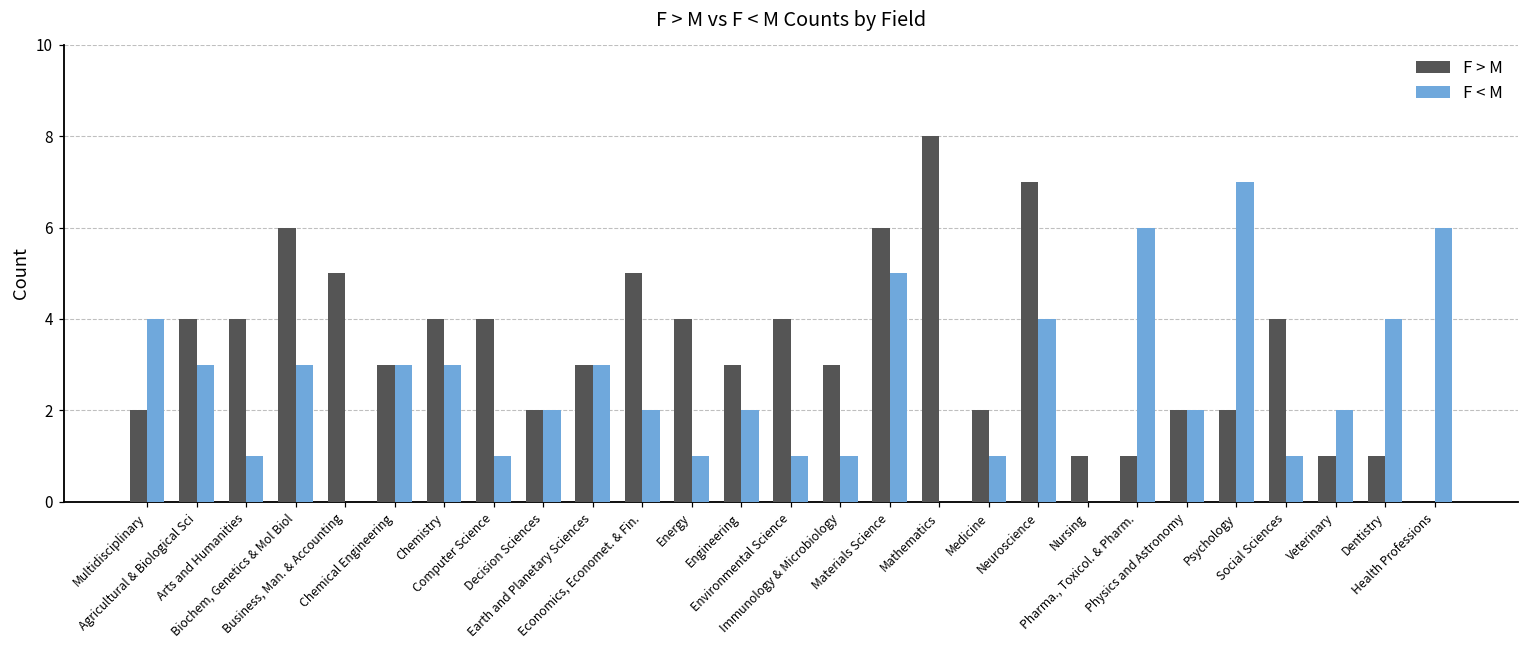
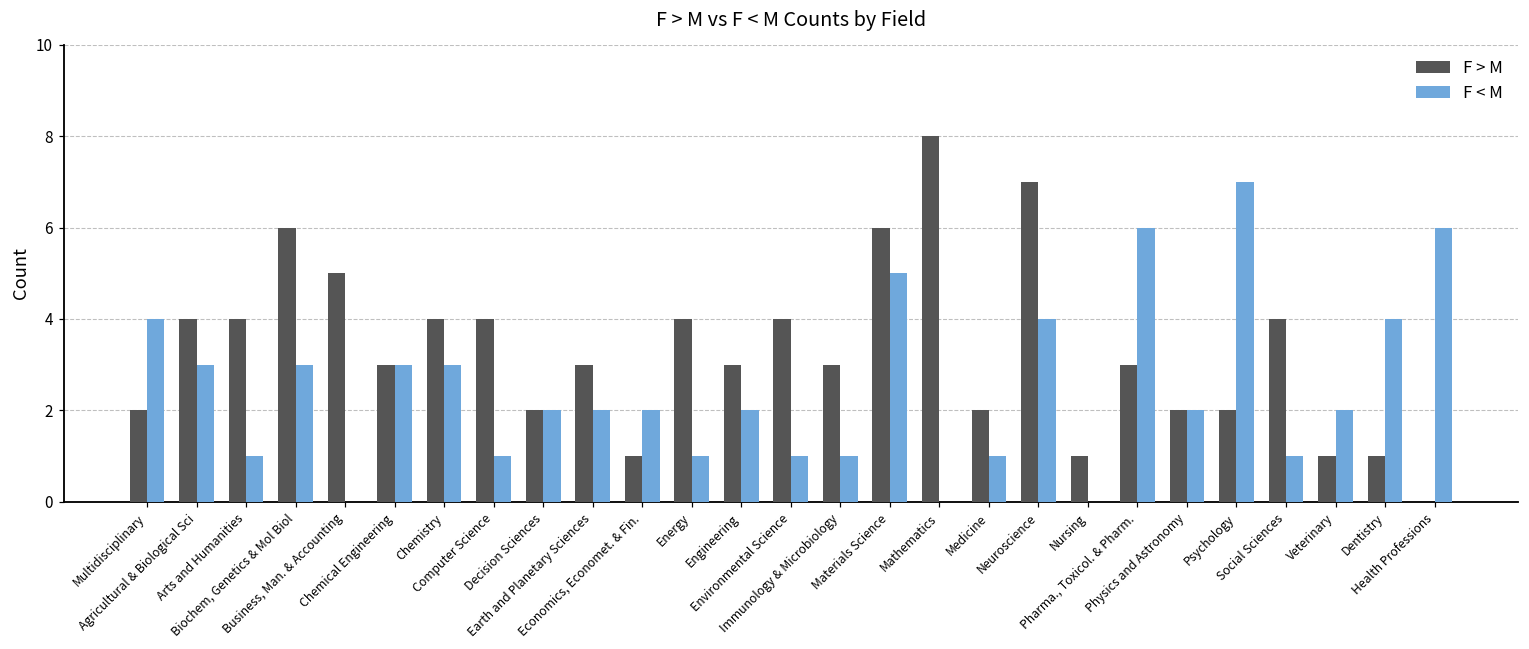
F < M, Earth and Planetary Sciences: 3 -> 2
F > M, Economics, Economet. & Fin.: 5 -> 1
F > M, Pharma., Toxicol. & Pharm.: 1 -> 3
